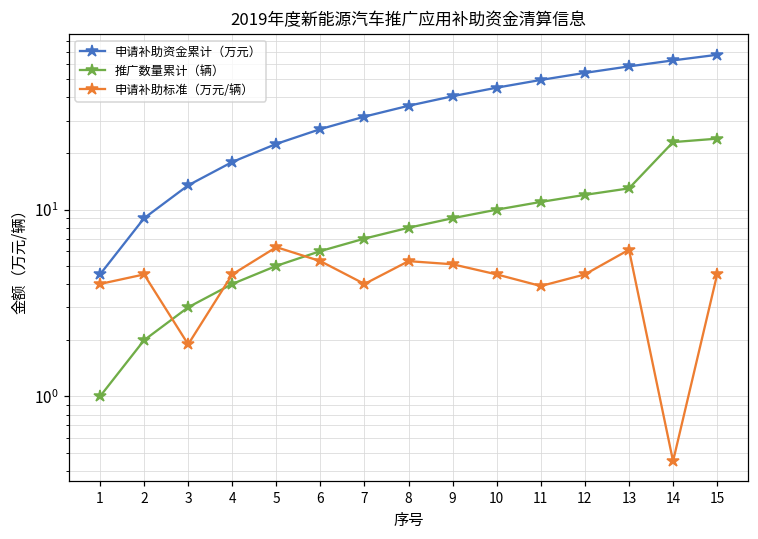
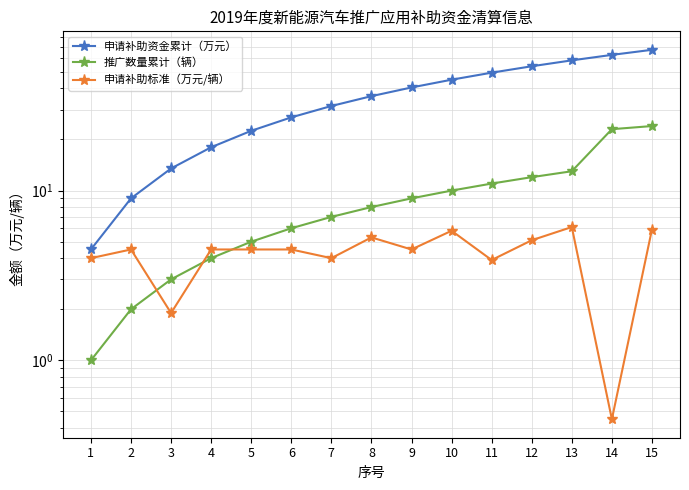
申请补助标准（万元/辆）, 5: 6.3 -> 4.5
申请补助标准（万元/辆）, 6: 5.3 -> 4.5
申请补助标准（万元/辆）, 9: 5.1 -> 4.5
申请补助标准（万元/辆）, 10: 4.5 -> 5.8
申请补助标准（万元/辆）, 12: 4.5 -> 5.1
申请补助标准（万元/辆）, 15: 4.5 -> 5.9
